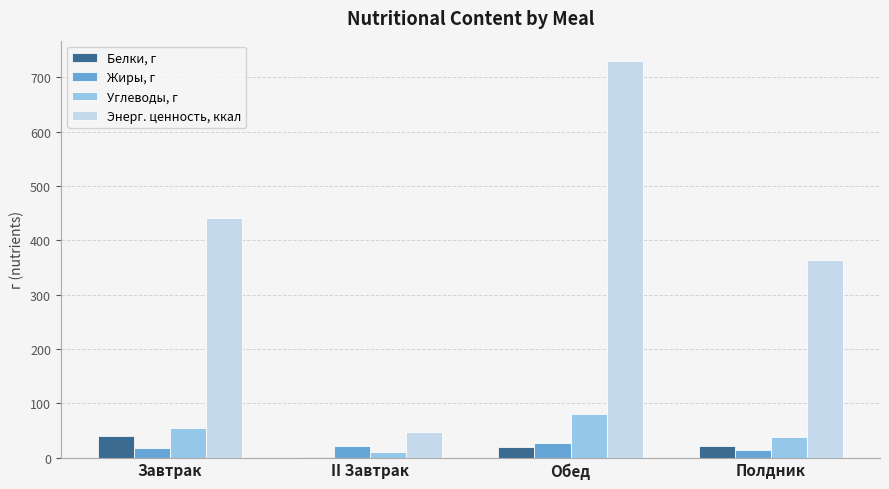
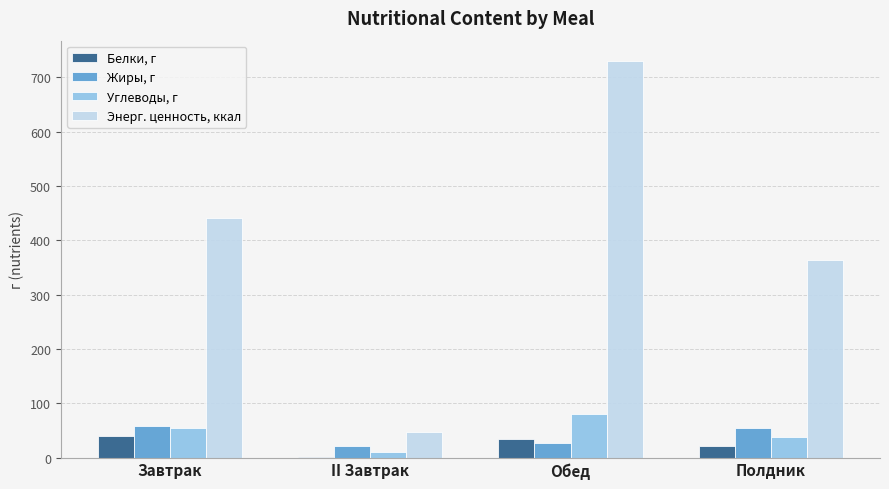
Жиры, г, Завтрак: 20 -> 60
Белки, г, Обед: 20 -> 30
Жиры, г, Полдник: 10 -> 50
